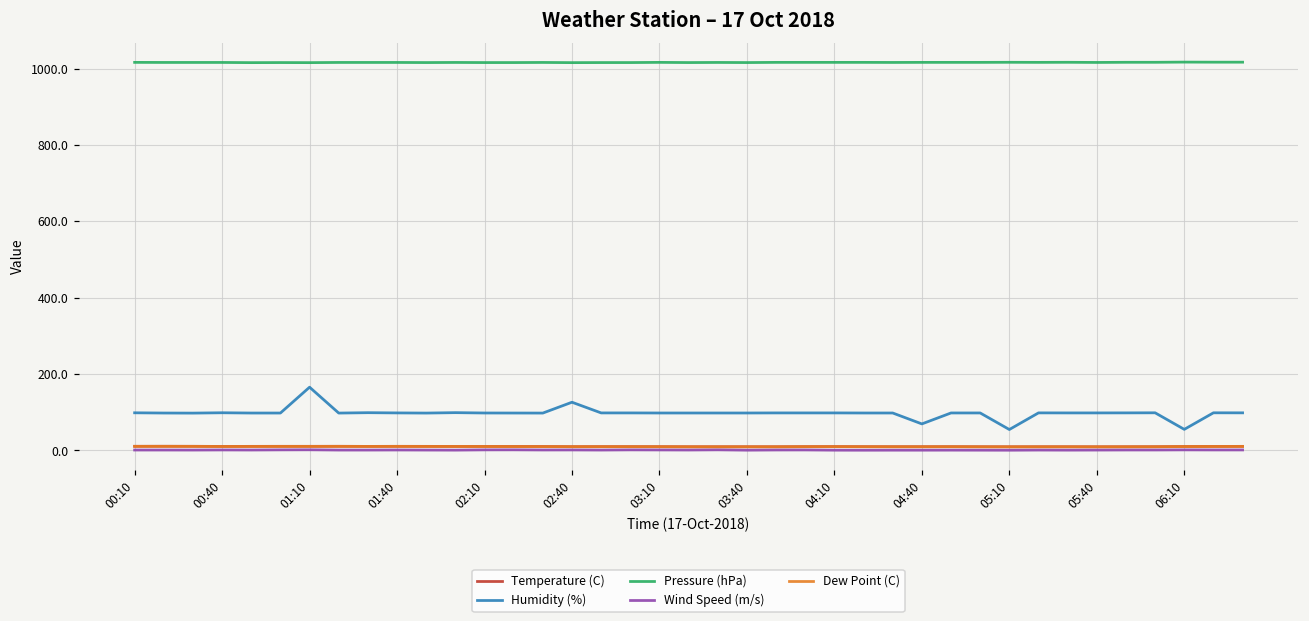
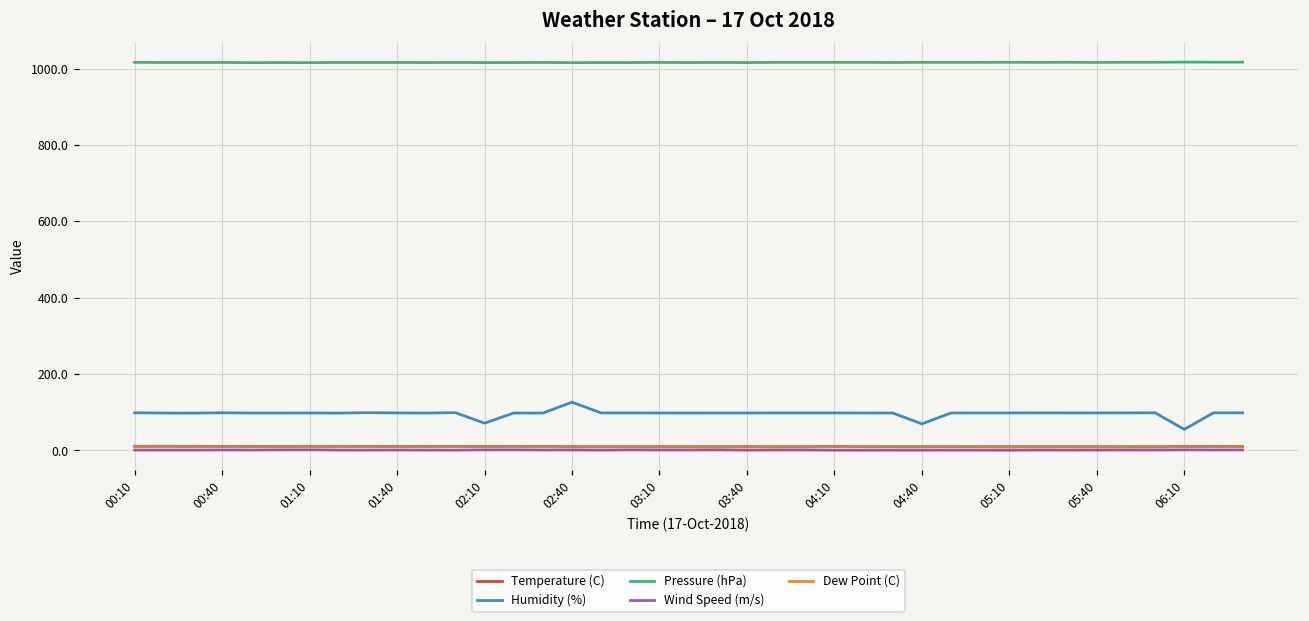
Humidity (%), 01:10: 170 -> 100
Humidity (%), 02:10: 100 -> 70
Humidity (%), 05:10: 50 -> 100
